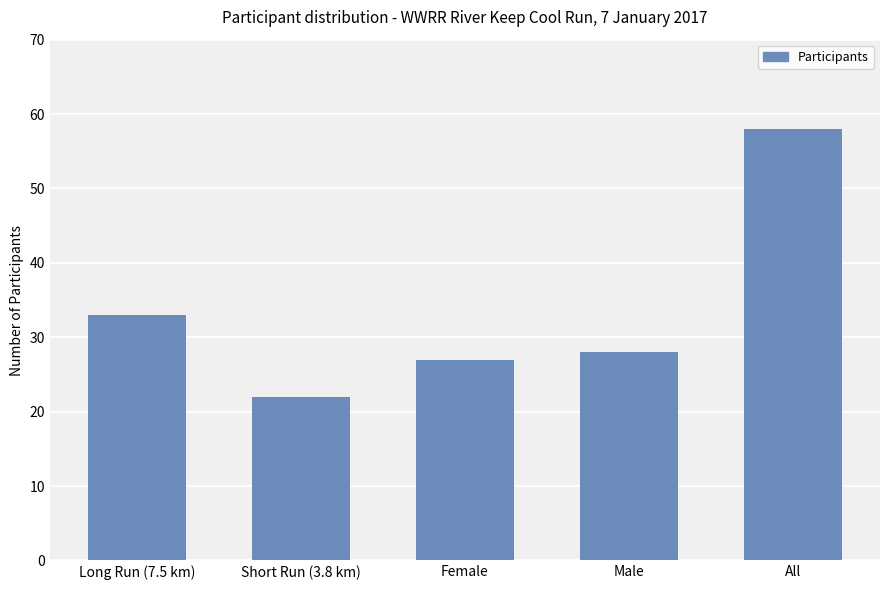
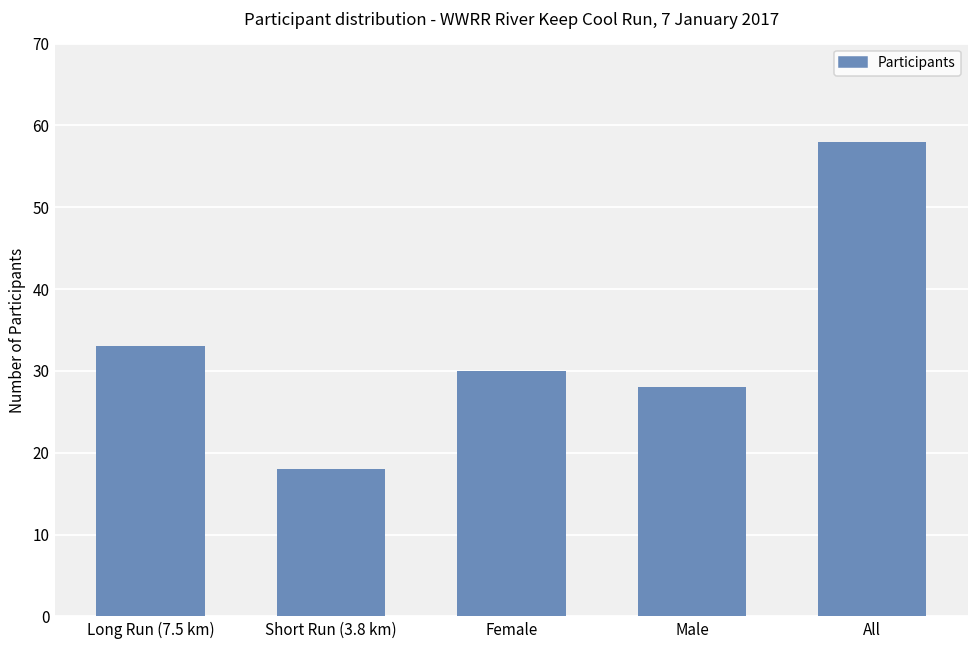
Short Run (3.8 km): 22 -> 18
Female: 27 -> 30
